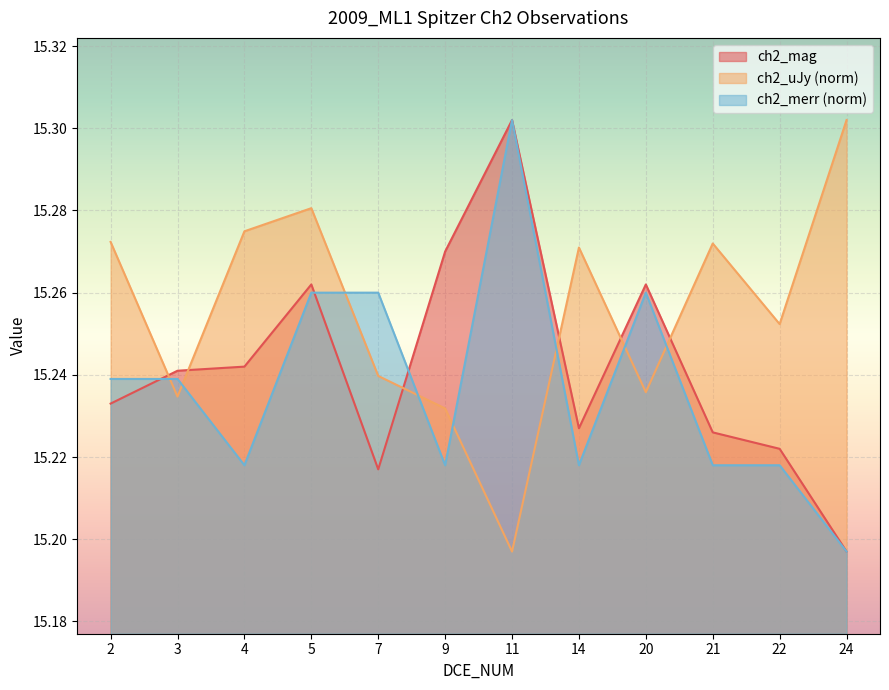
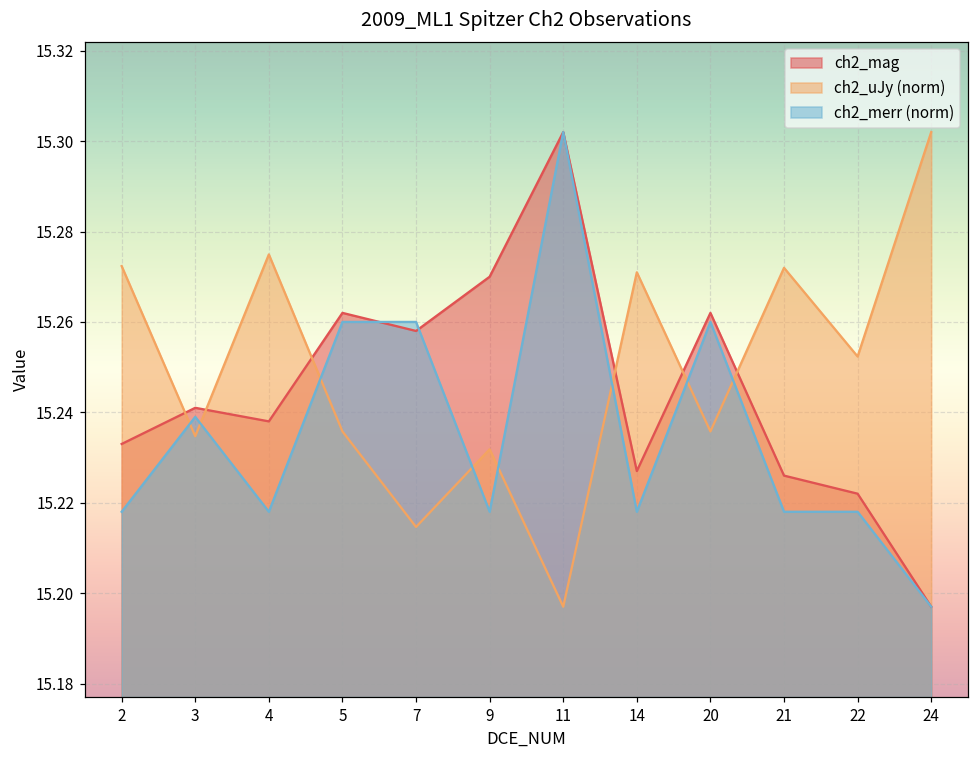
ch2_merr (norm), 2: 15.239 -> 15.218
ch2_mag, 4: 15.242 -> 15.238
ch2_uJy (norm), 5: 15.281 -> 15.236
ch2_mag, 7: 15.217 -> 15.258
ch2_uJy (norm), 7: 15.240 -> 15.215
